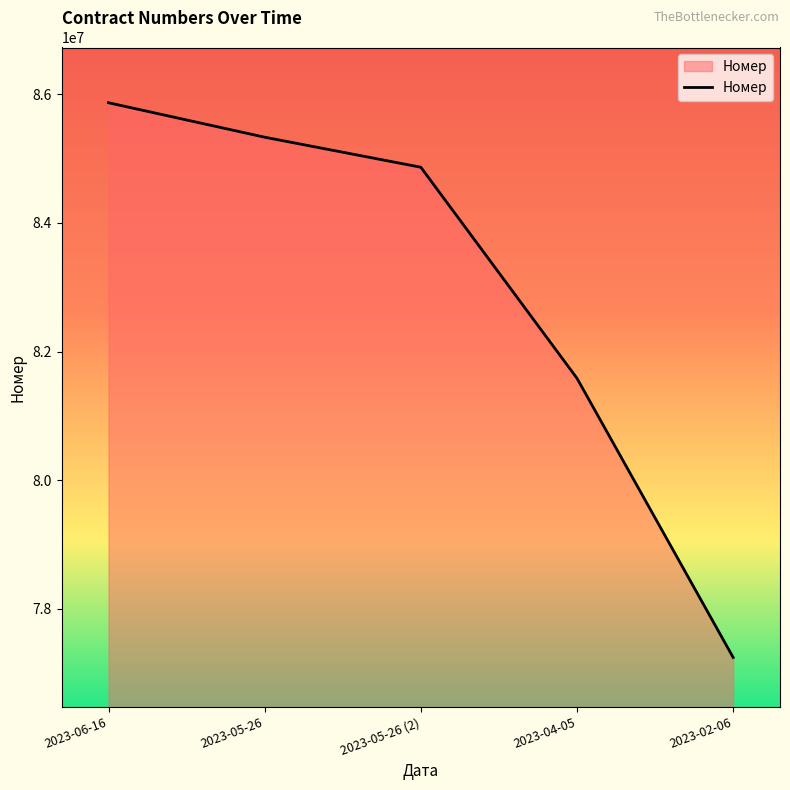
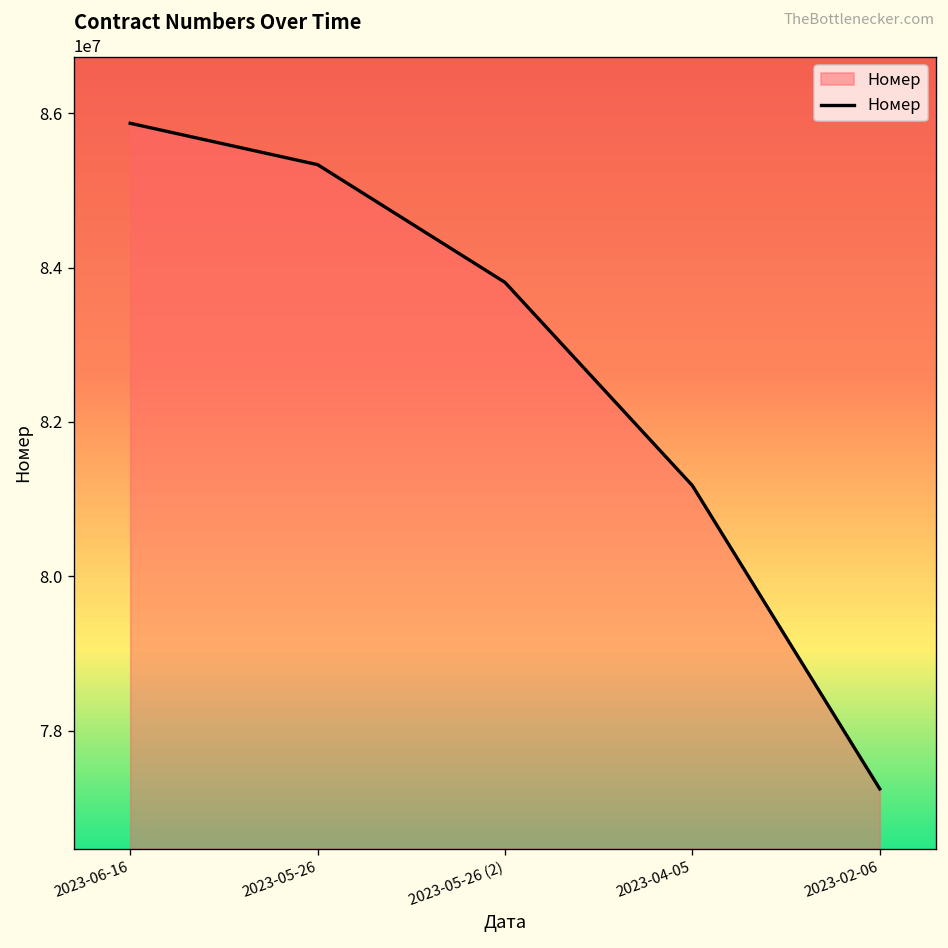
2023-05-26 (2): 84900000 -> 83800000
2023-04-05: 81600000 -> 81200000
